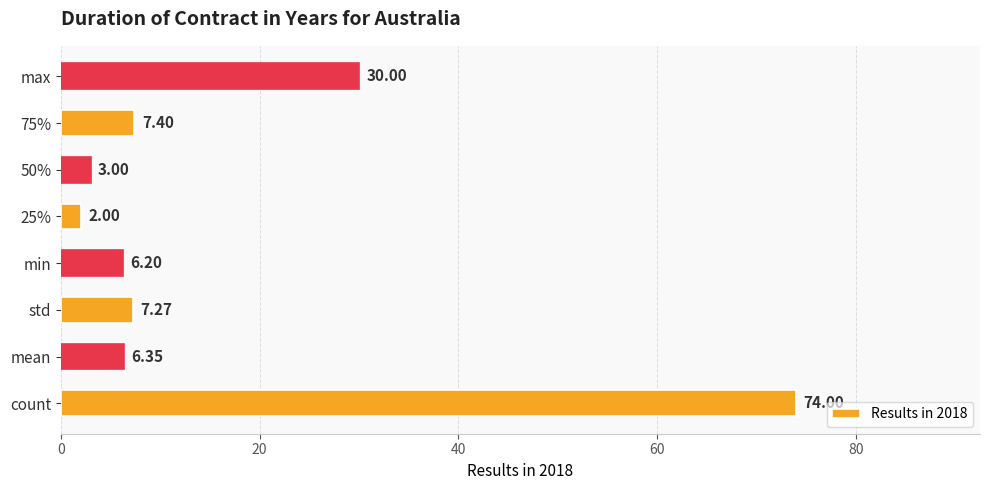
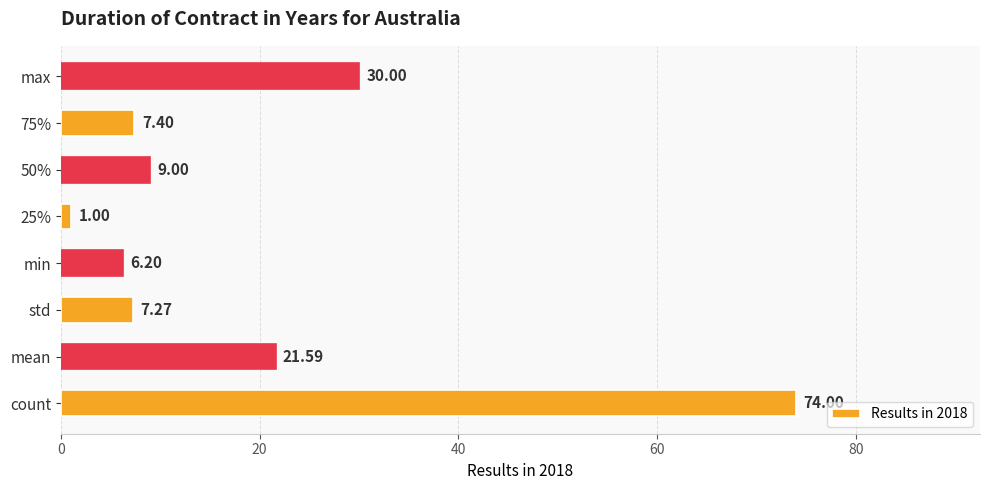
50%: 3.00 -> 9.00
25%: 2.00 -> 1.00
mean: 6.35 -> 21.59
